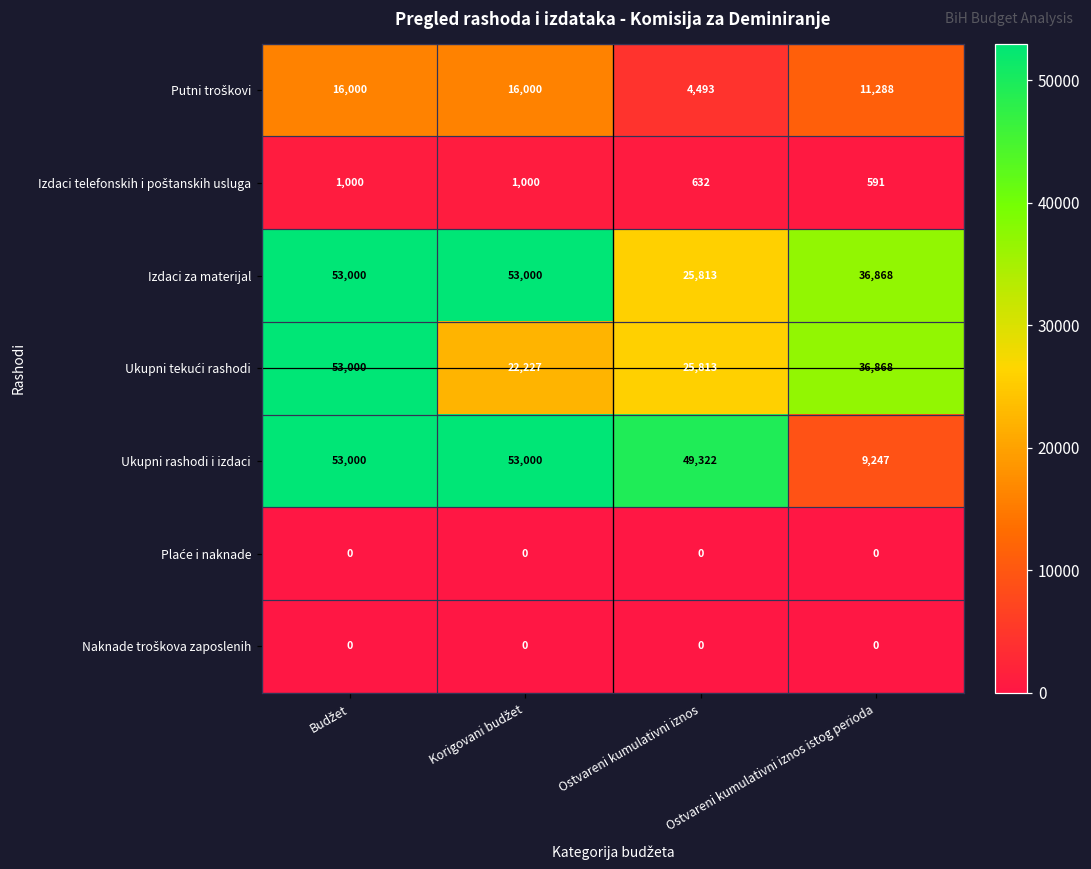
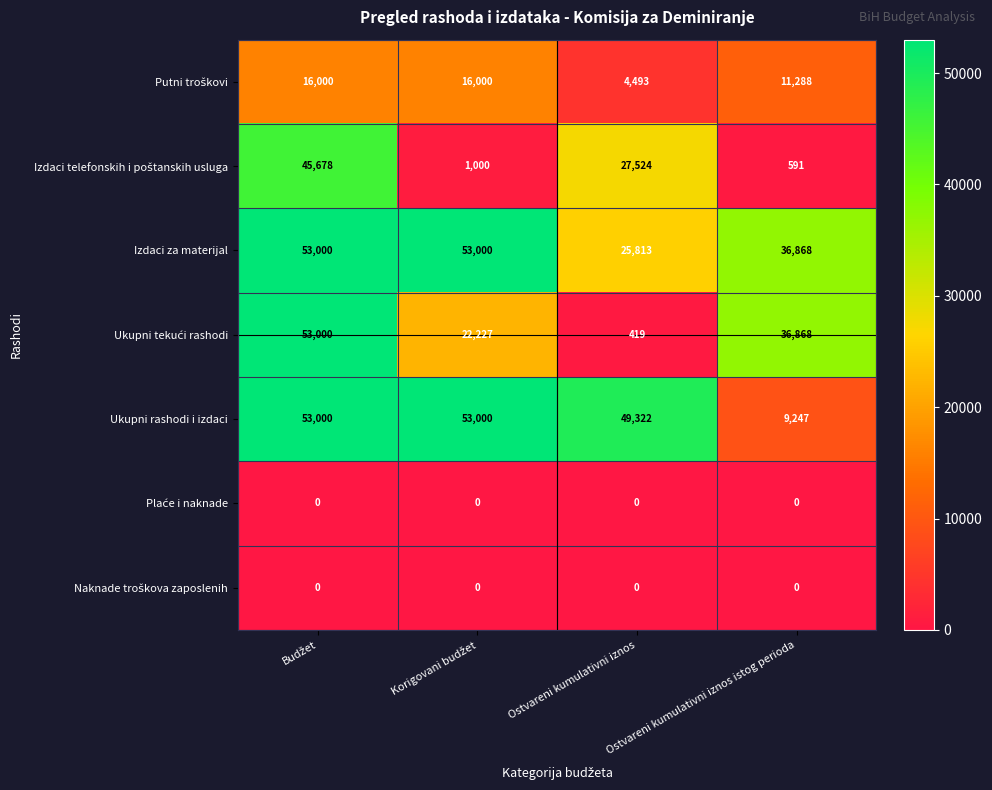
Izdaci telefonskih i poštanskih usluga, Budžet: 1,000 -> 45,678
Izdaci telefonskih i poštanskih usluga, Ostvareni kumulativni iznos: 632 -> 27,524
Ukupni tekući rashodi, Ostvareni kumulativni iznos: 25,813 -> 419
